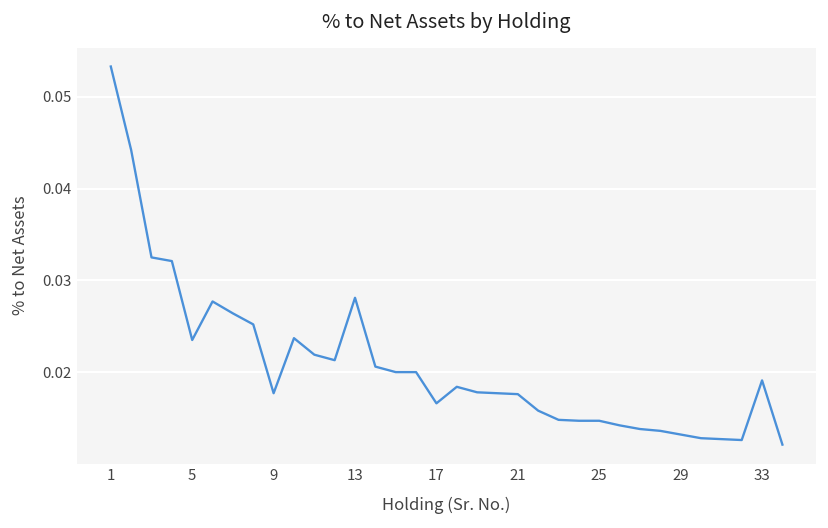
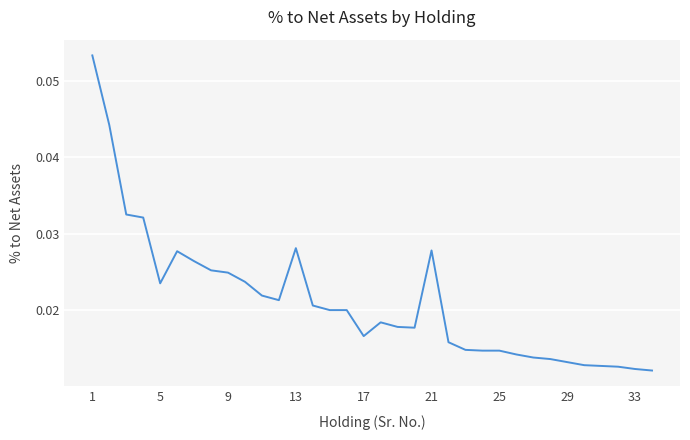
9: 0.018 -> 0.025
21: 0.018 -> 0.028
33: 0.019 -> 0.012
